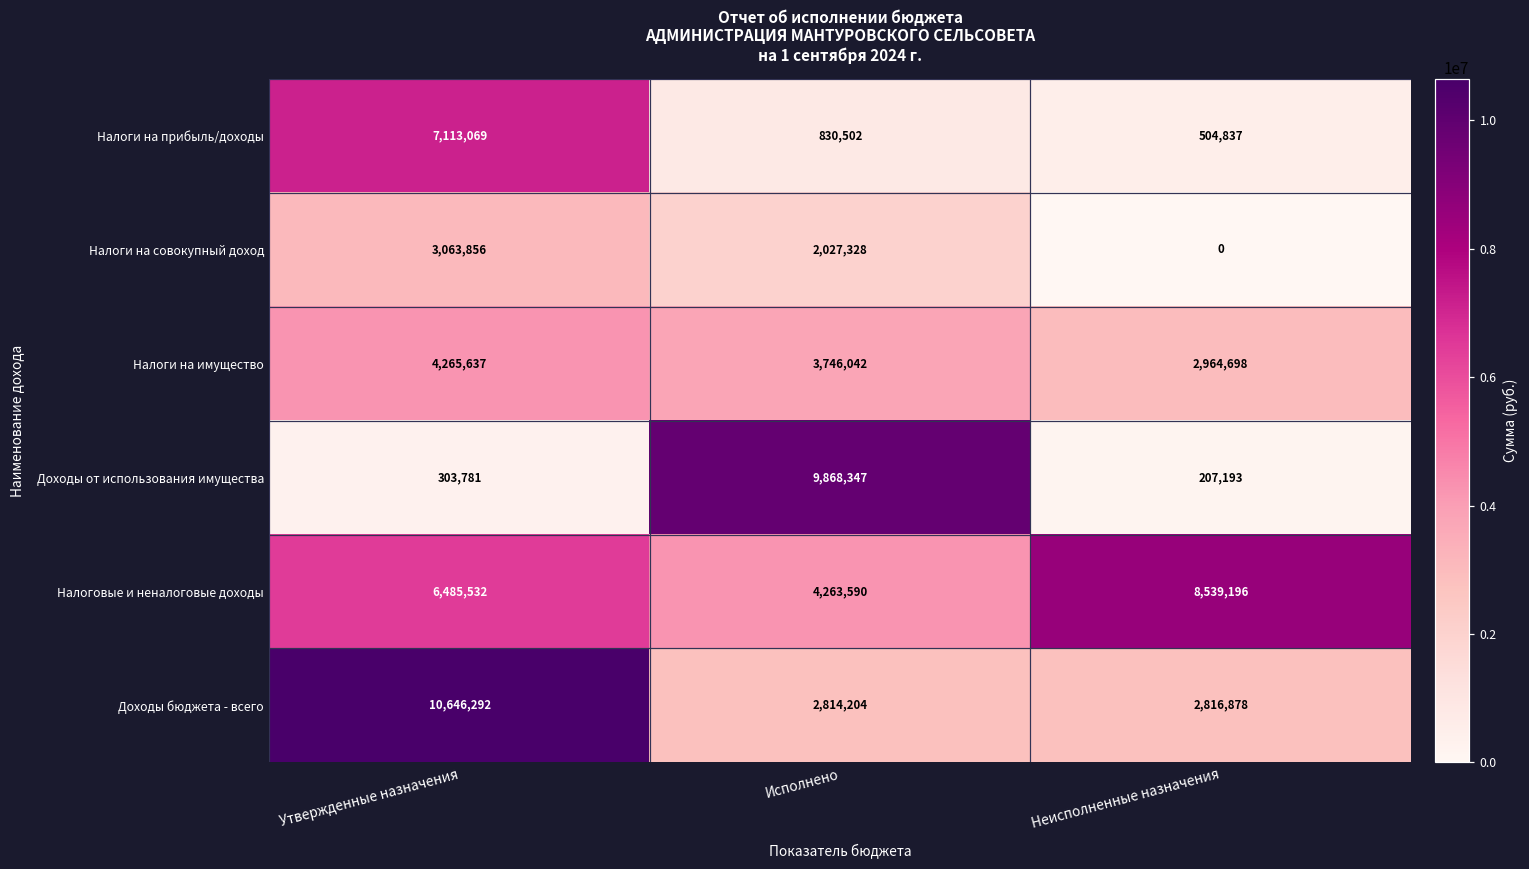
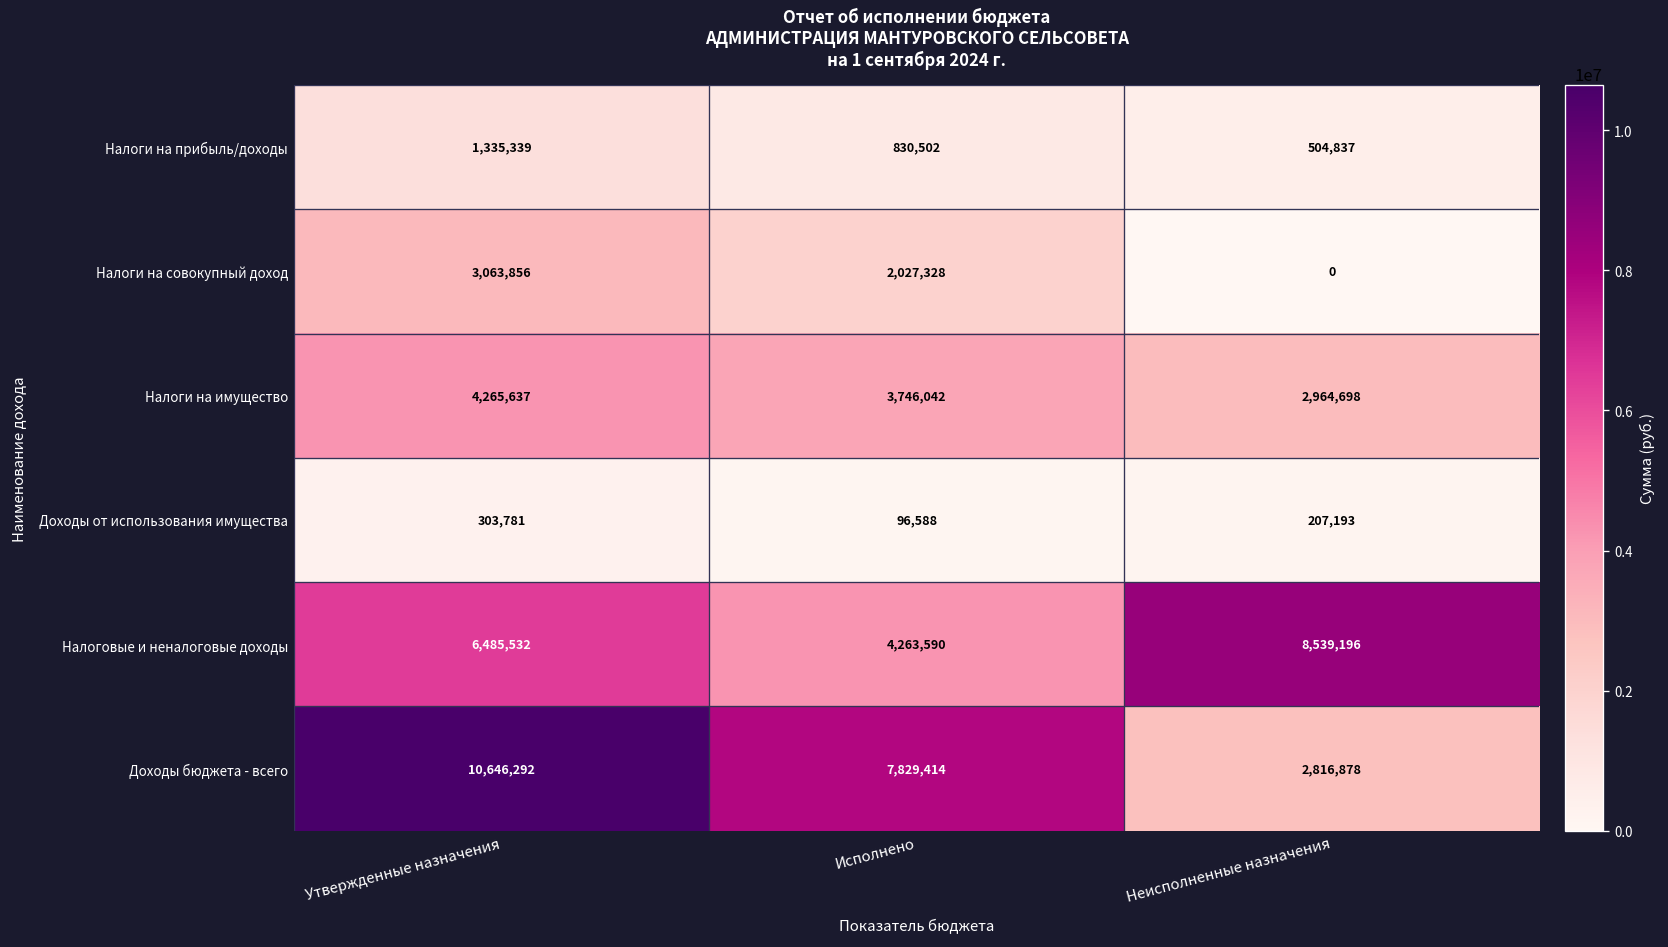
Налоги на прибыль/доходы, Утвержденные назначения: 7,113,069 -> 1,335,339
Доходы от использования имущества, Исполнено: 9,868,347 -> 96,588
Доходы бюджета - всего, Исполнено: 2,814,204 -> 7,829,414
